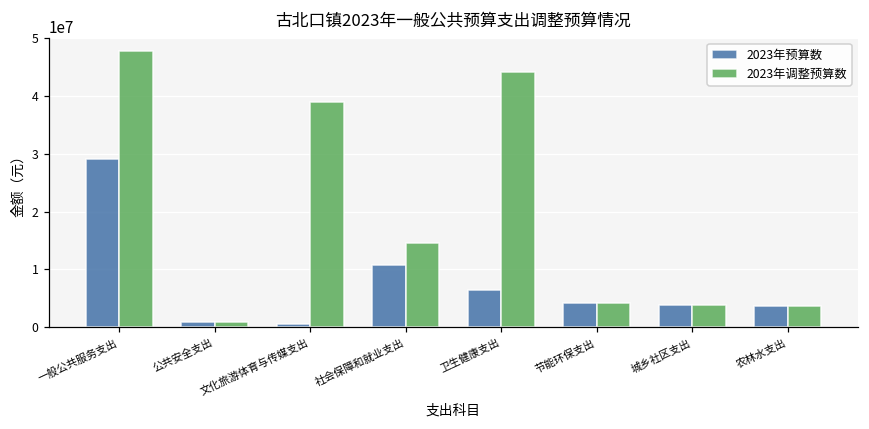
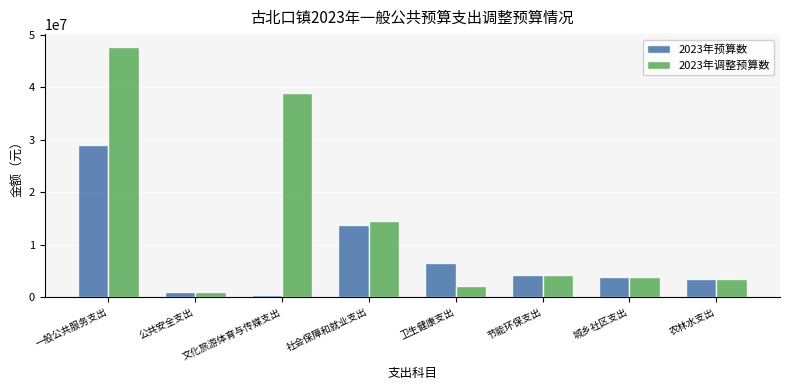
2023年预算数, 社会保障和就业支出: 11000000 -> 14000000
2023年调整预算数, 卫生健康支出: 44000000 -> 2000000
